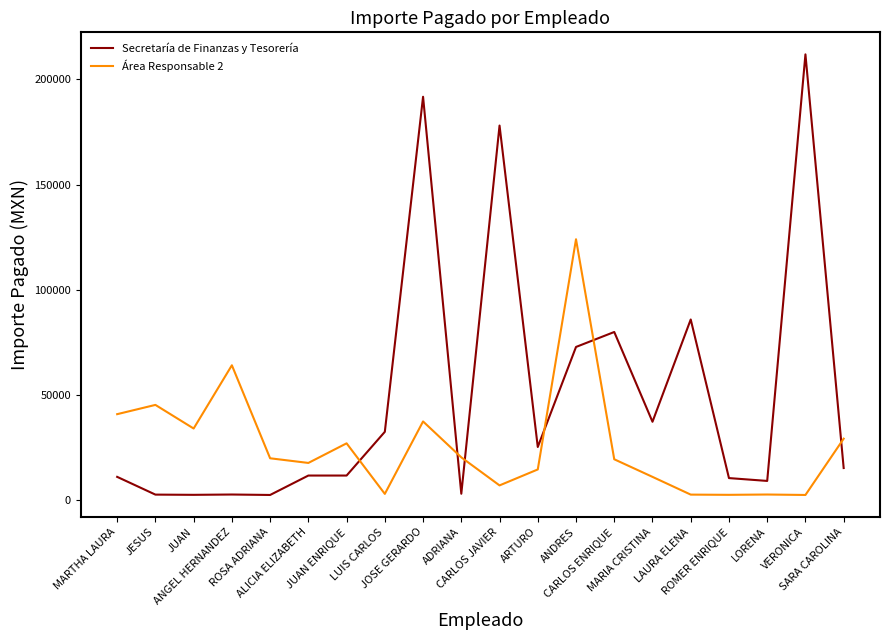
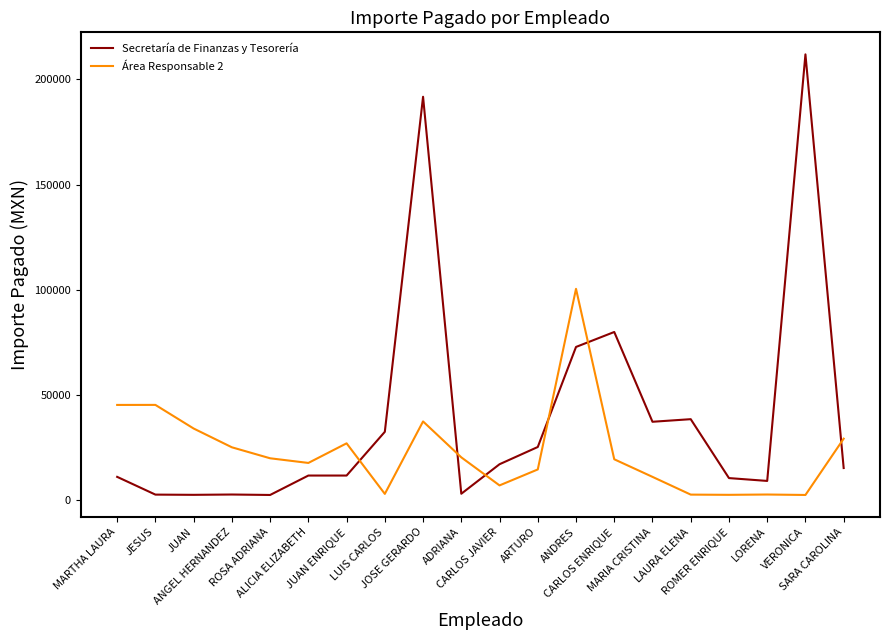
Área Responsable 2, MARTHA LAURA: 41000 -> 45000
Área Responsable 2, ANGEL HERNANDEZ: 64000 -> 25000
Secretaría de Finanzas y Tesorería, CARLOS JAVIER: 178000 -> 17000
Área Responsable 2, ANDRES: 124000 -> 100000
Secretaría de Finanzas y Tesorería, LAURA ELENA: 86000 -> 38000
